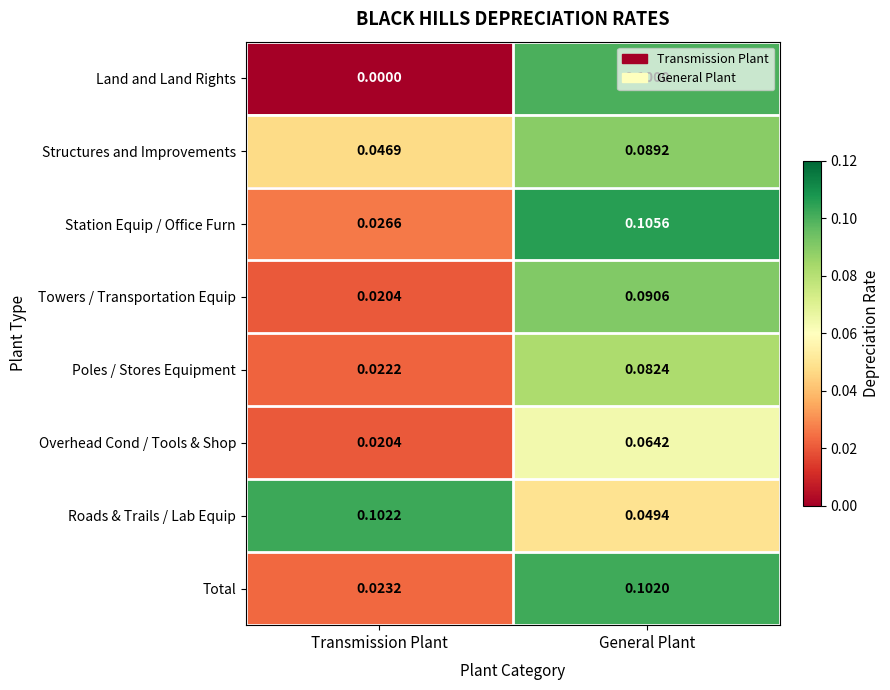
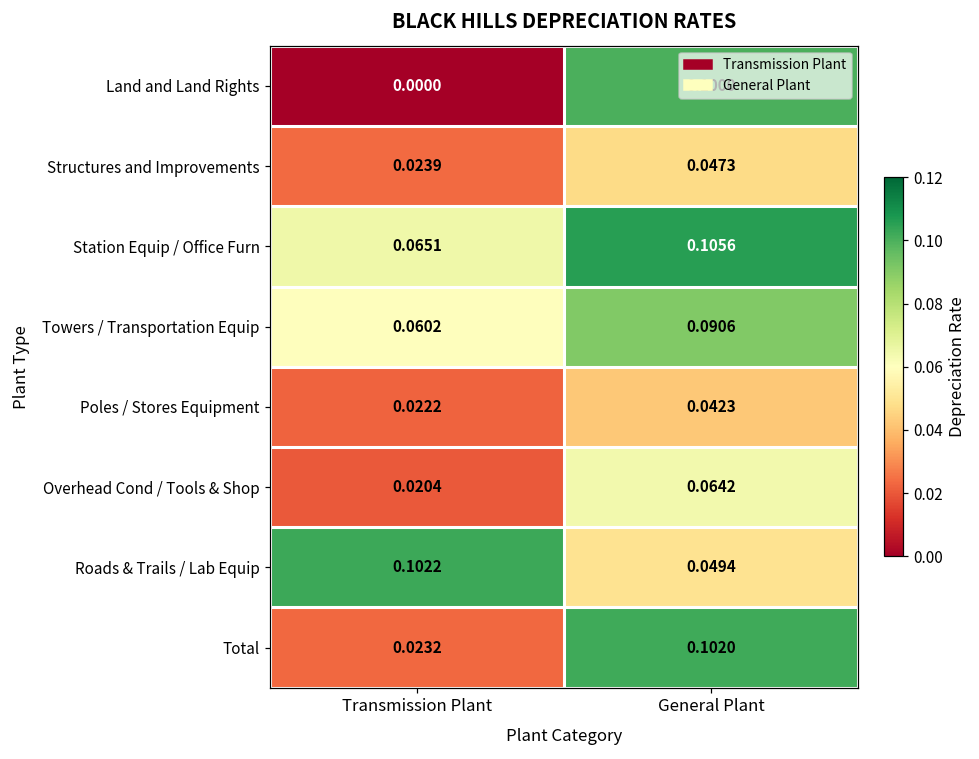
Structures and Improvements, Transmission Plant: 0.0469 -> 0.0239
Structures and Improvements, General Plant: 0.0892 -> 0.0473
Station Equip / Office Furn, Transmission Plant: 0.0266 -> 0.0651
Towers / Transportation Equip, Transmission Plant: 0.0204 -> 0.0602
Poles / Stores Equipment, General Plant: 0.0824 -> 0.0423
